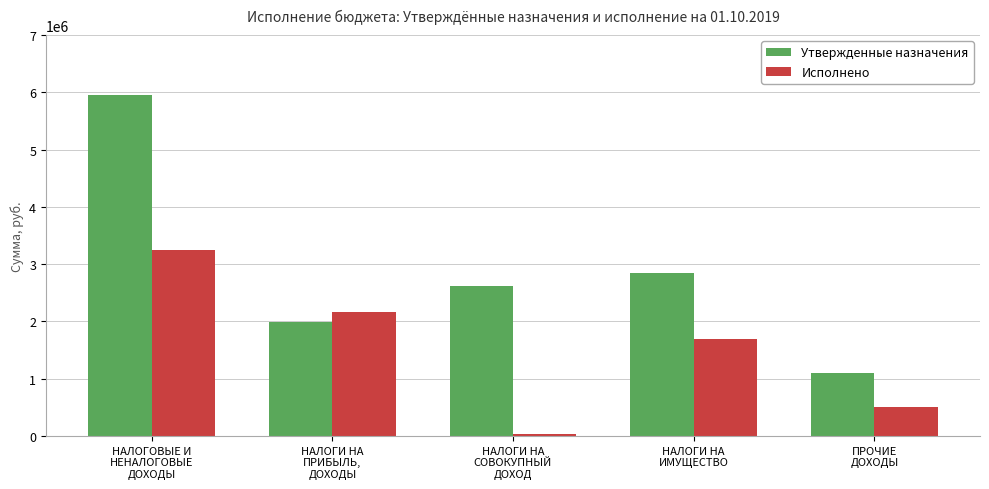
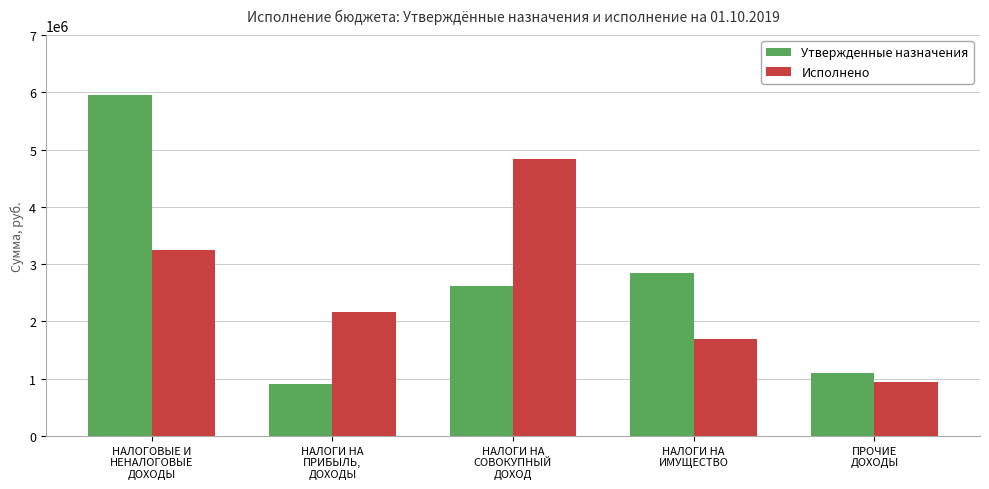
Утвержденные назначения, НАЛОГИ НА ПРИБЫЛЬ, ДОХОДЫ: 2000000 -> 900000
Исполнено, НАЛОГИ НА СОВОКУПНЫЙ ДОХОД: 0 -> 4800000
Исполнено, ПРОЧИЕ ДОХОДЫ: 500000 -> 900000
